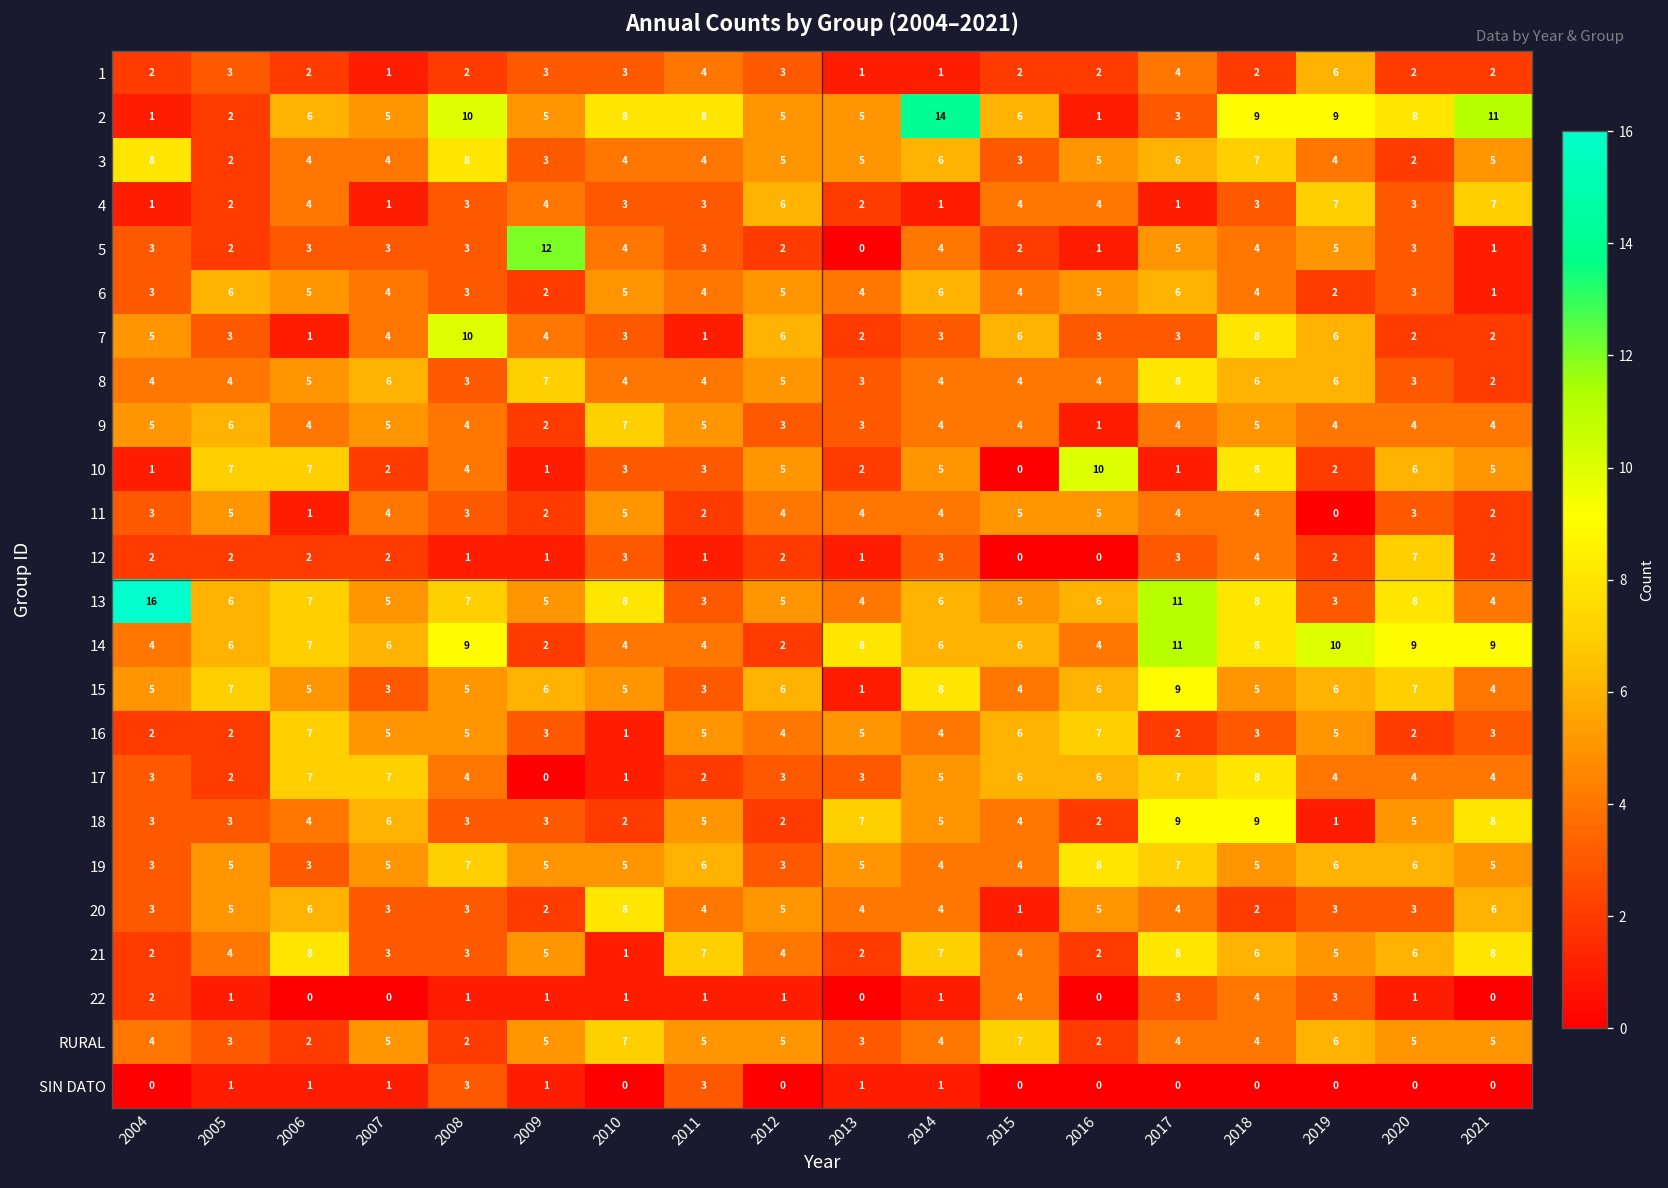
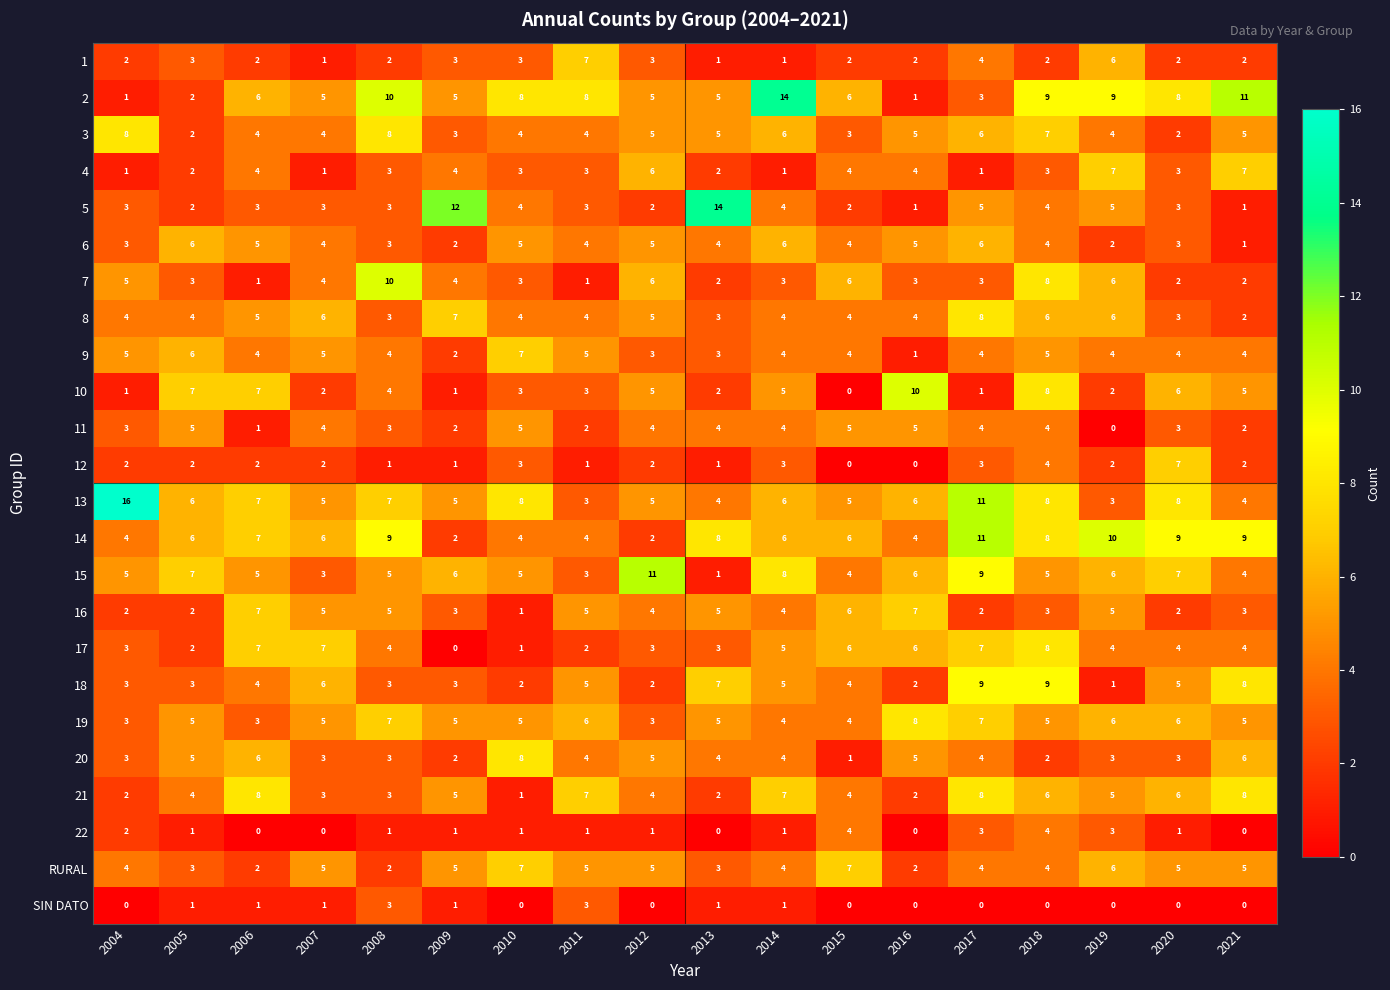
1, 2011: 4 -> 7
5, 2013: 0 -> 14
15, 2012: 6 -> 11
